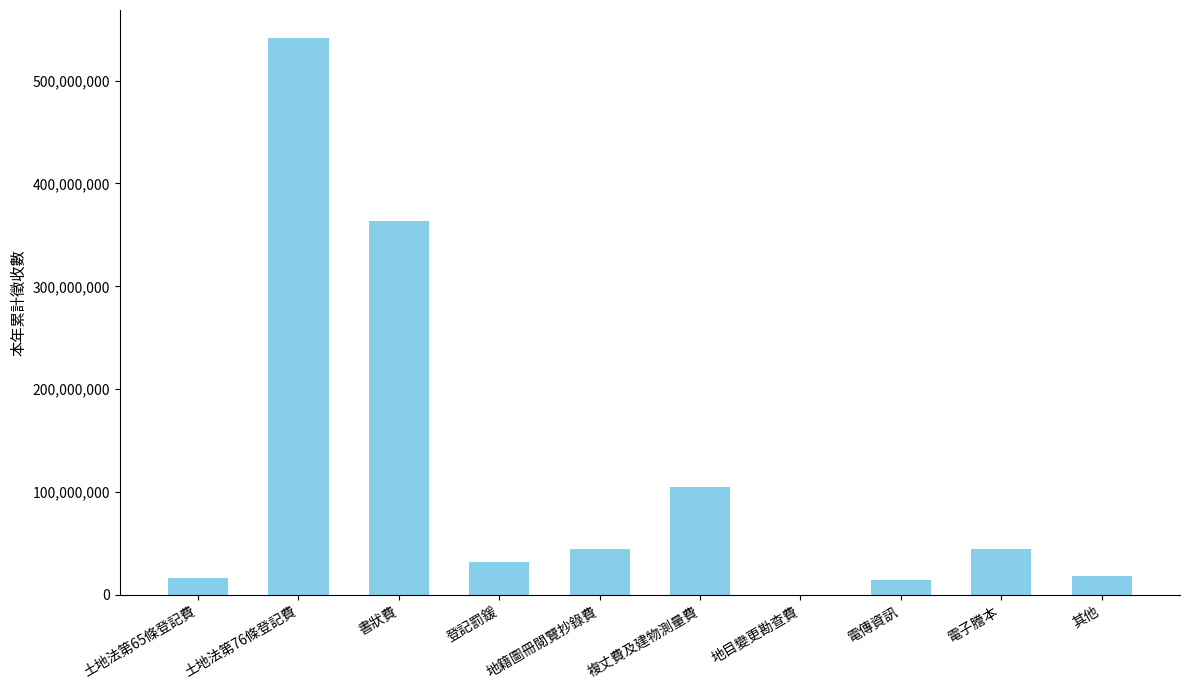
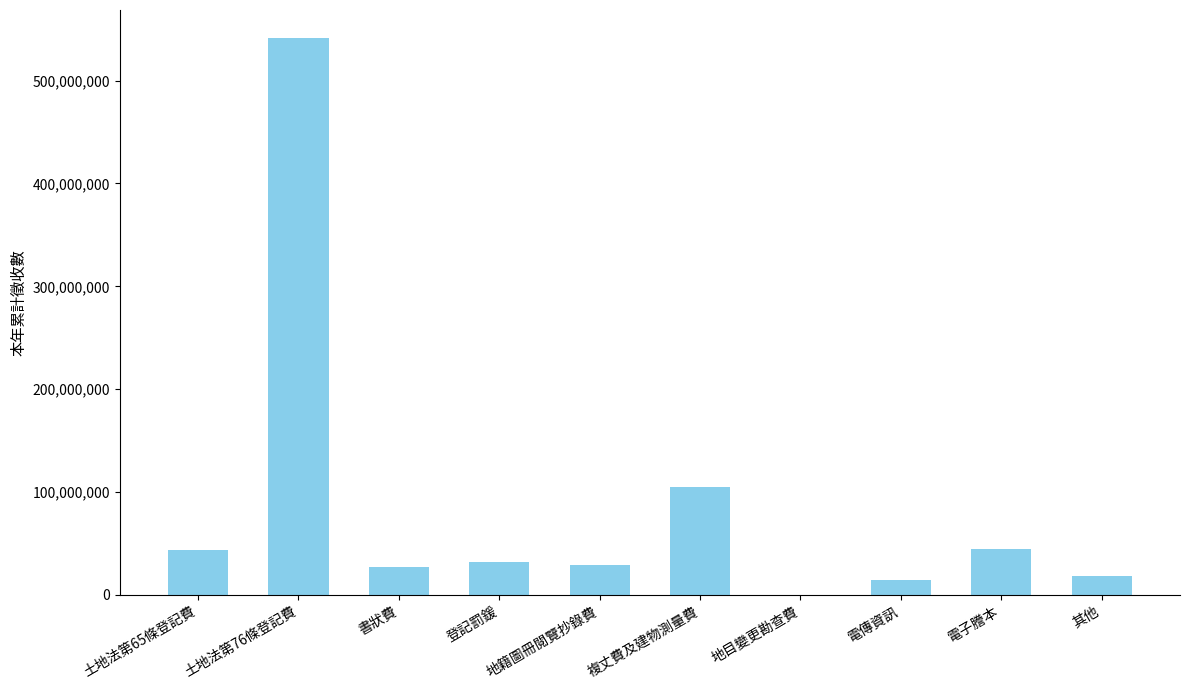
土地法第65條登記費: 16,000,000 -> 43,000,000
書狀費: 363,000,000 -> 27,000,000
地籍圖冊閱覽抄錄費: 45,000,000 -> 29,000,000
